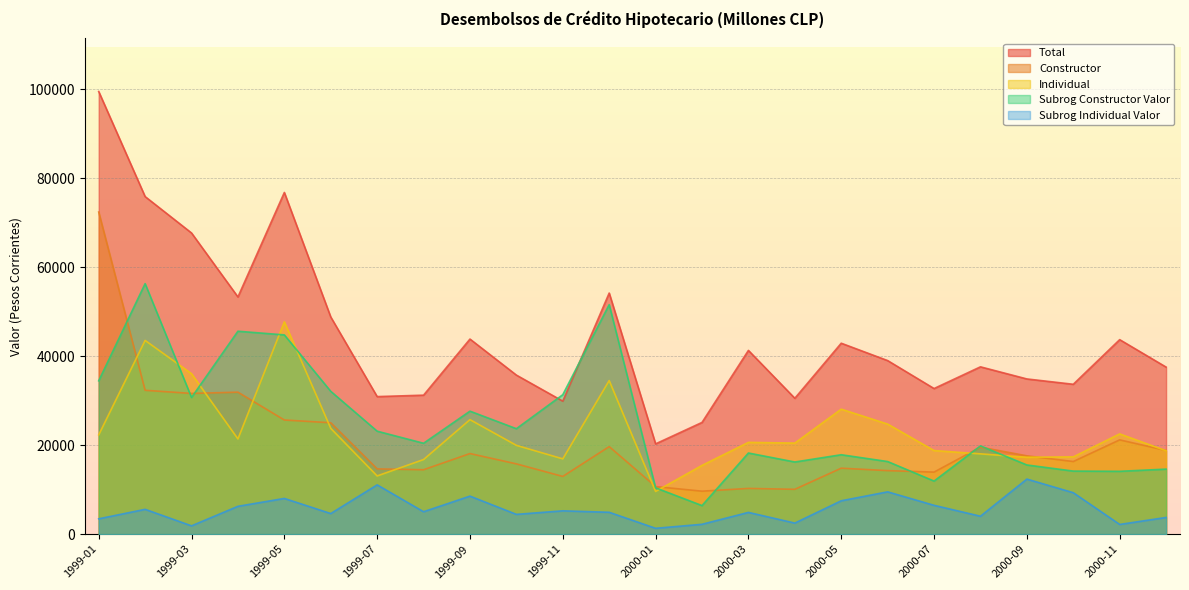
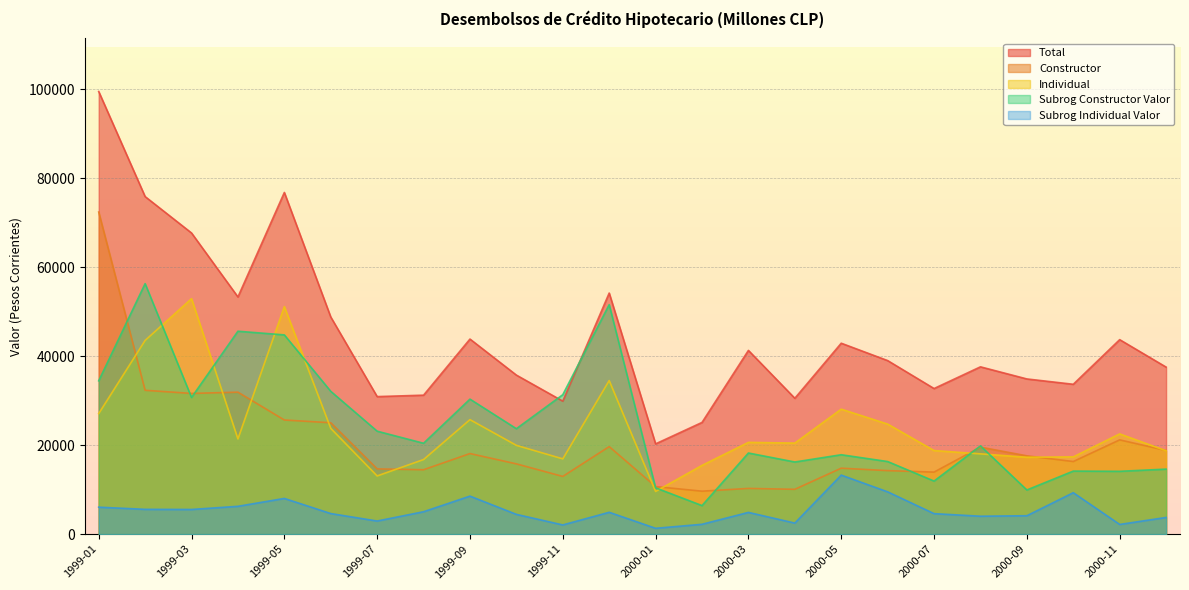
Individual, 1999-01: 22000 -> 27000
Subrog Individual Valor, 1999-01: 3000 -> 6000
Individual, 1999-03: 36000 -> 53000
Subrog Individual Valor, 1999-03: 2000 -> 6000
Individual, 1999-05: 48000 -> 51000
Subrog Individual Valor, 1999-07: 11000 -> 3000
Subrog Constructor Valor, 1999-09: 28000 -> 30000
Subrog Individual Valor, 1999-11: 5000 -> 2000
Subrog Individual Valor, 2000-05: 7000 -> 13000
Subrog Individual Valor, 2000-07: 6000 -> 5000
Subrog Constructor Valor, 2000-09: 16000 -> 10000
Subrog Individual Valor, 2000-09: 12000 -> 4000
